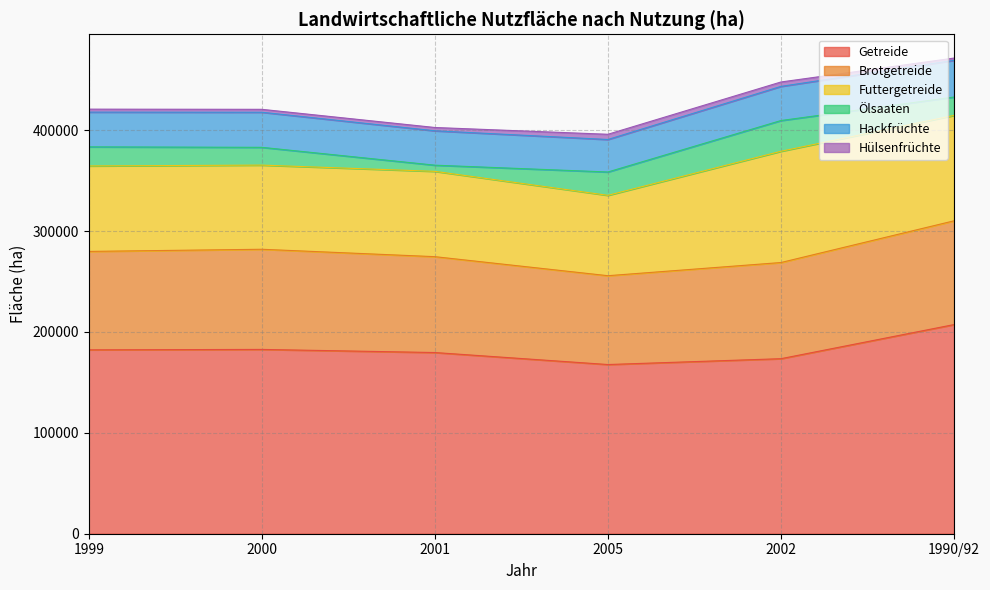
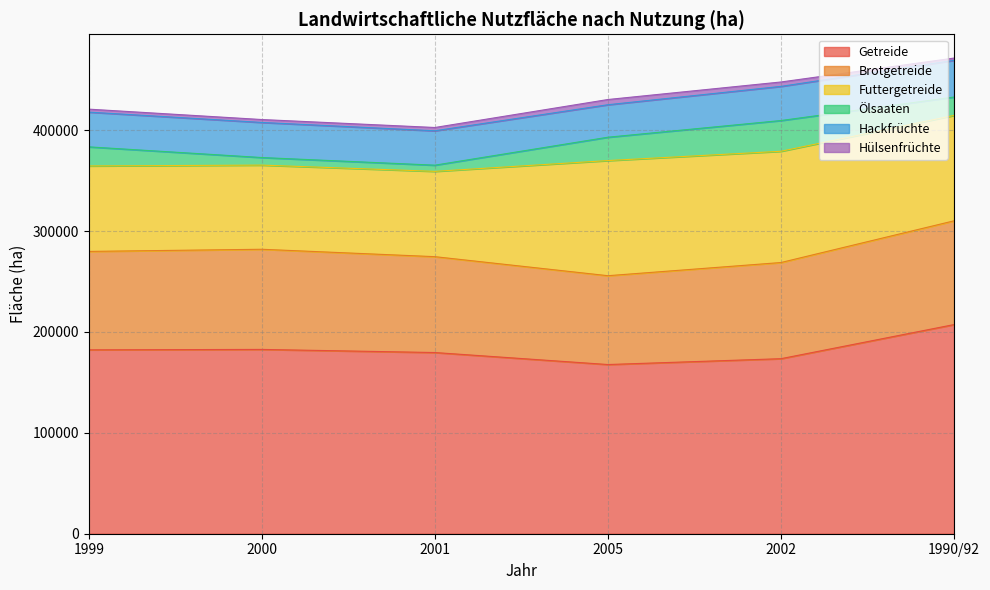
Ölsaaten, 2000: 18000 -> 8000
Futtergetreide, 2005: 80000 -> 114000
